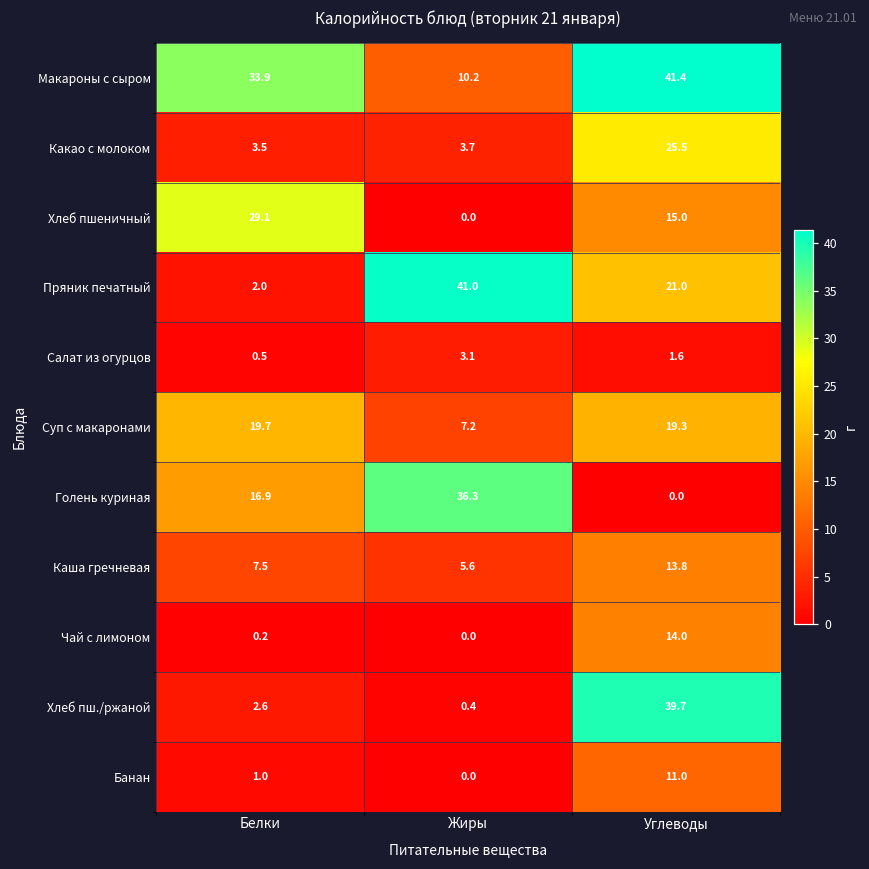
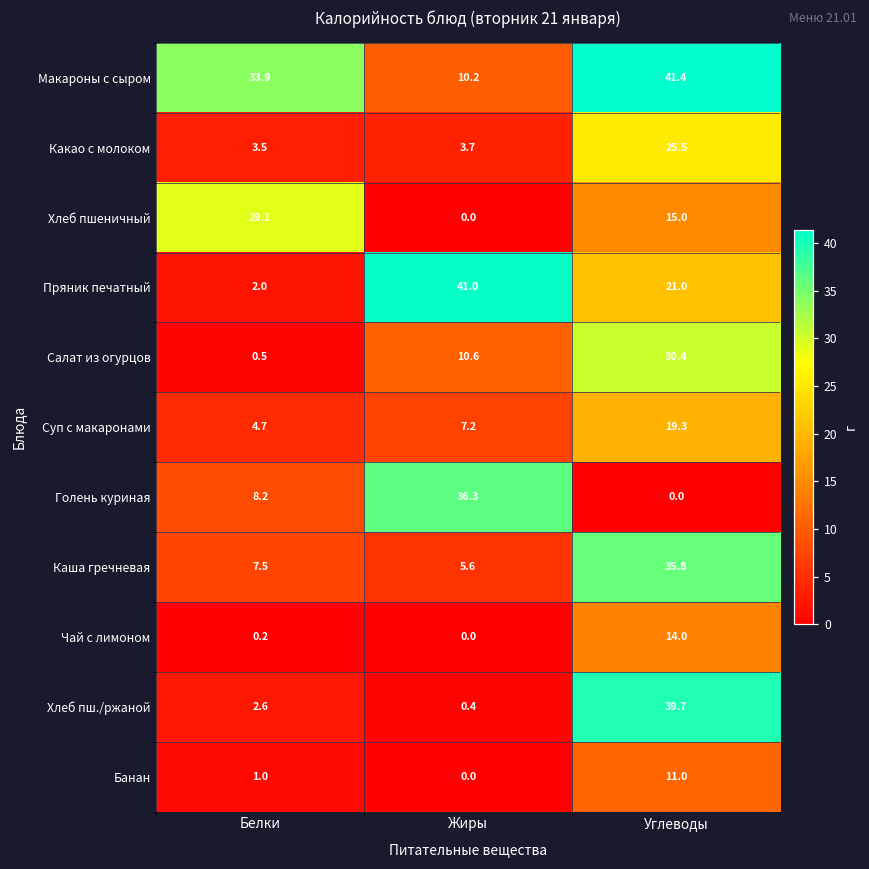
Салат из огурцов, Жиры: 3.1 -> 10.6
Салат из огурцов, Углеводы: 1.6 -> 30.4
Суп с макаронами, Белки: 19.7 -> 4.7
Голень куриная, Белки: 16.9 -> 8.2
Каша гречневая, Углеводы: 13.8 -> 35.8
